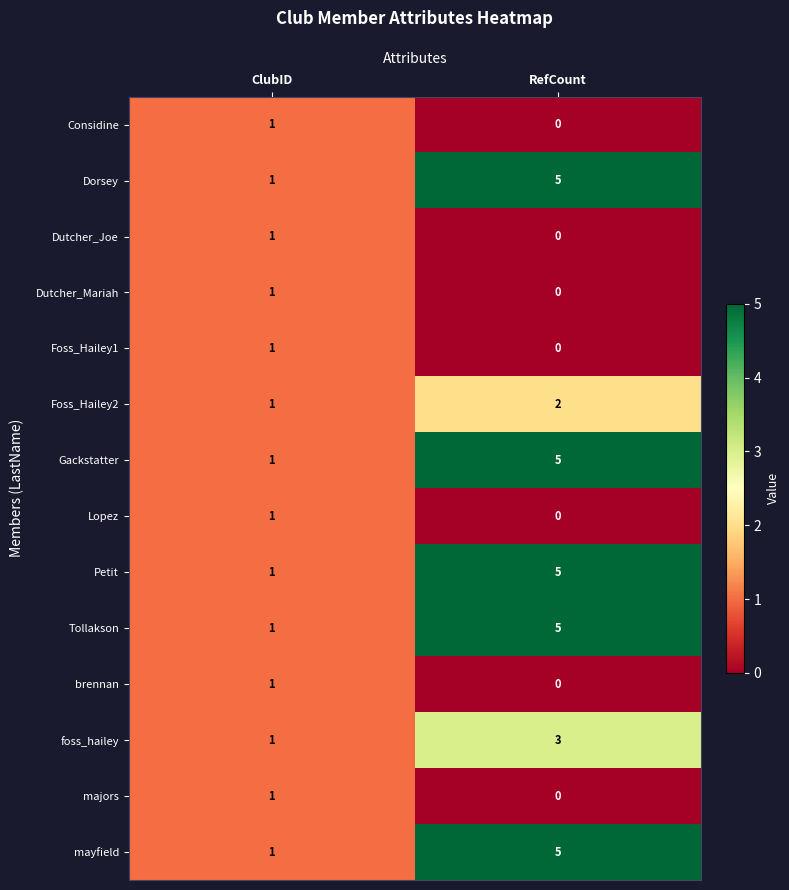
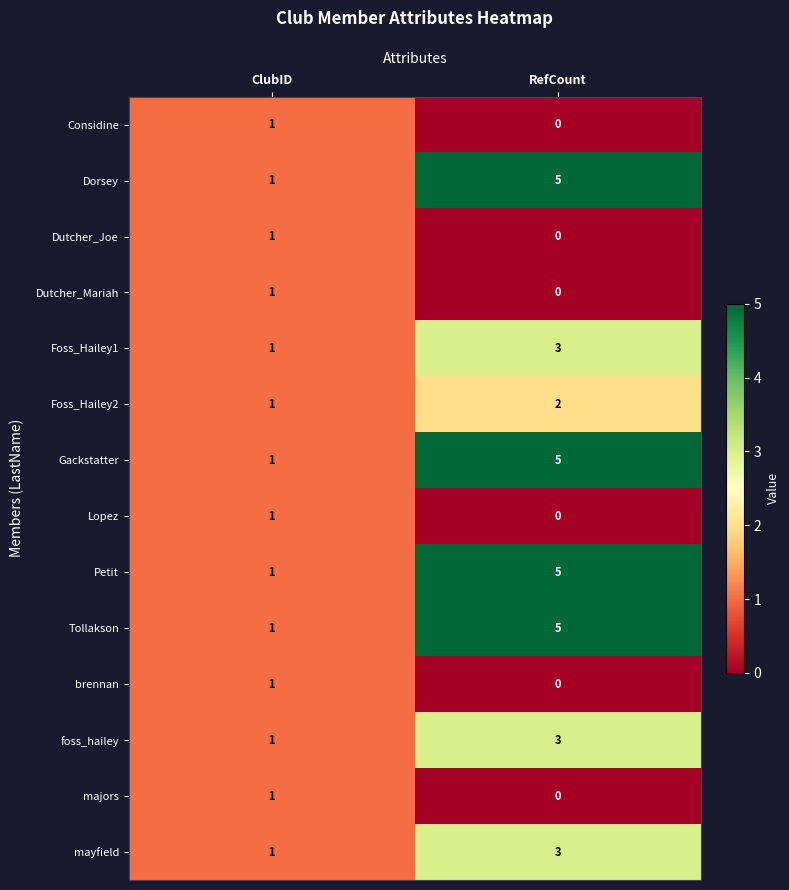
Foss_Hailey1, RefCount: 0 -> 3
mayfield, RefCount: 5 -> 3
